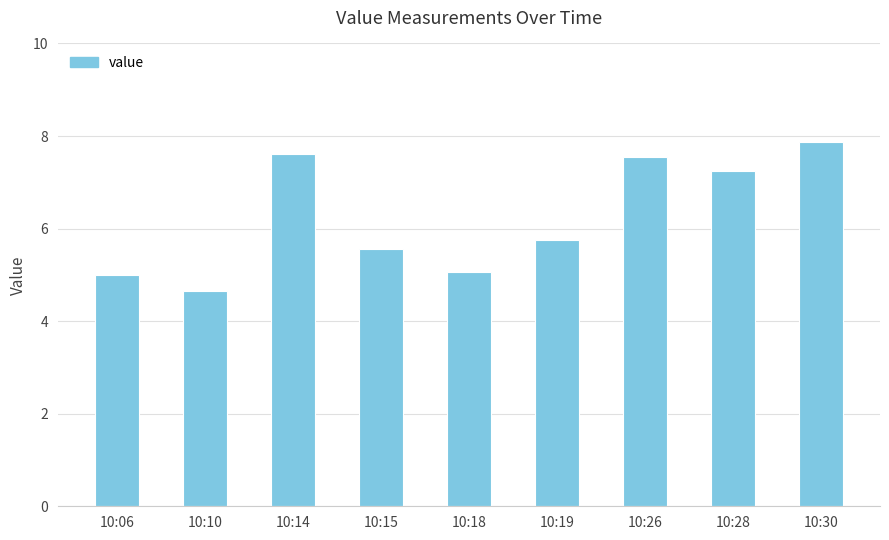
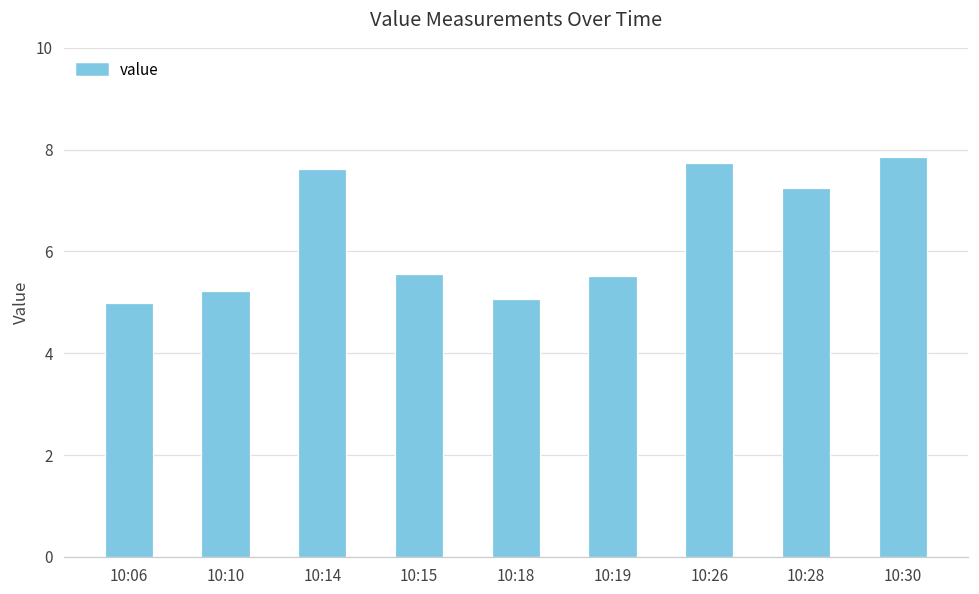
10:10: 4.7 -> 5.2
10:19: 5.8 -> 5.5
10:26: 7.5 -> 7.7
